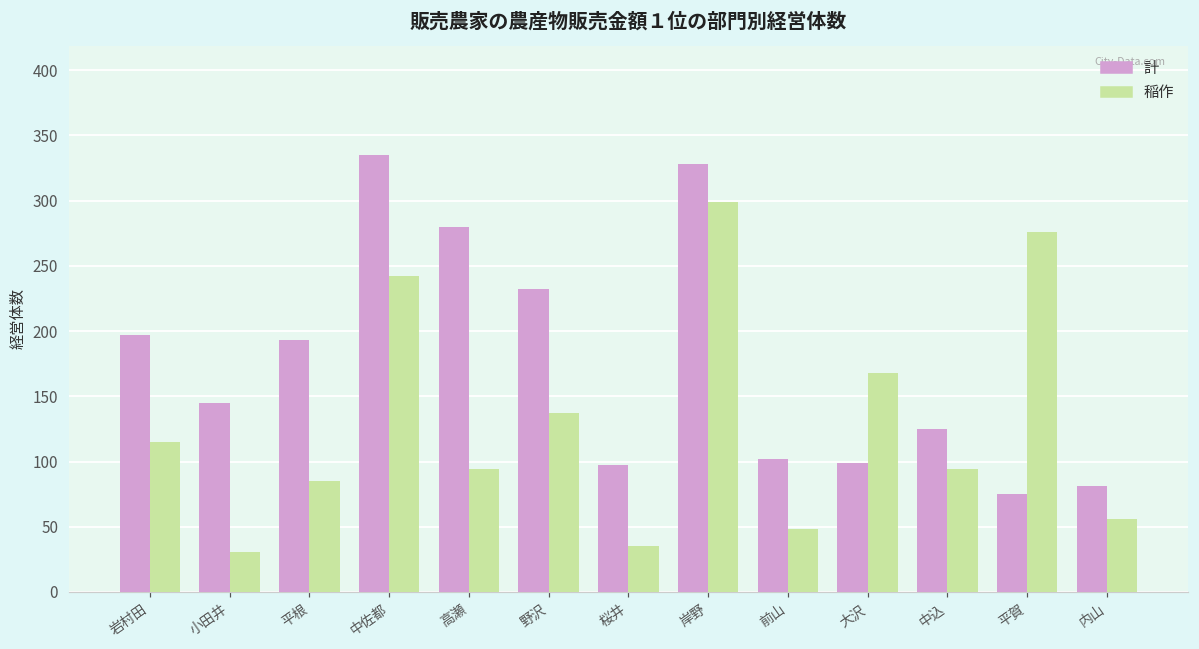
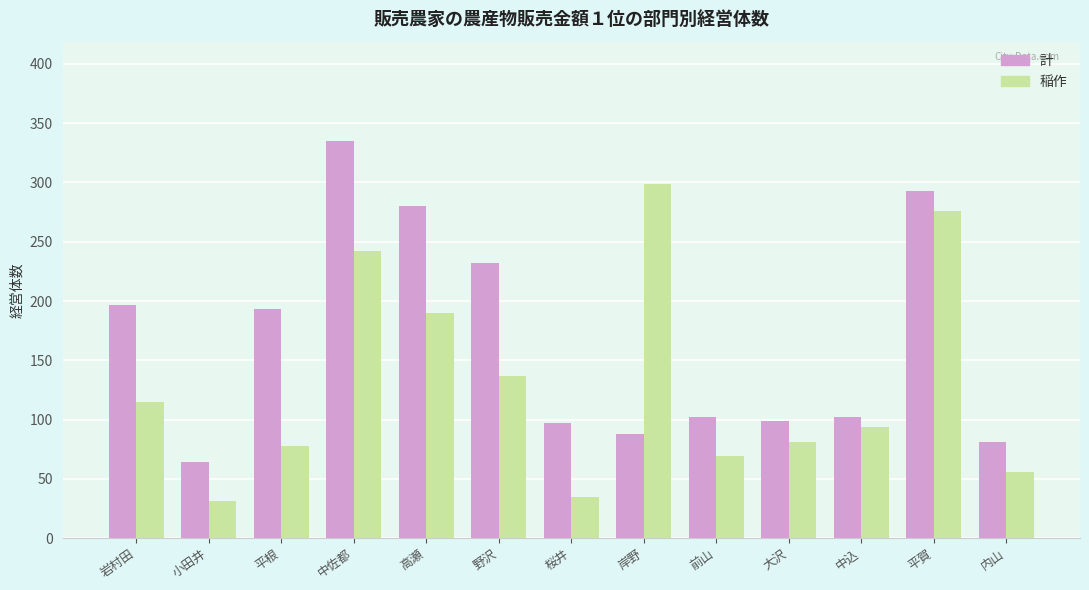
計, 小田井: 145 -> 64
稲作, 平根: 85 -> 78
稲作, 高瀬: 94 -> 190
計, 岸野: 328 -> 88
稲作, 前山: 48 -> 69
稲作, 大沢: 168 -> 81
計, 中込: 125 -> 102
計, 平賀: 75 -> 293
